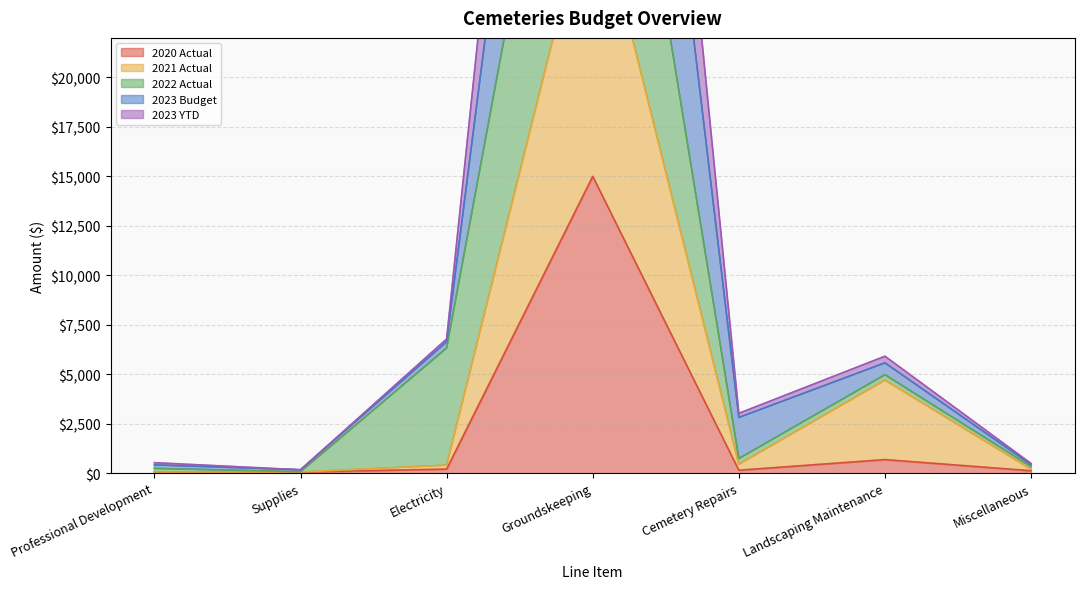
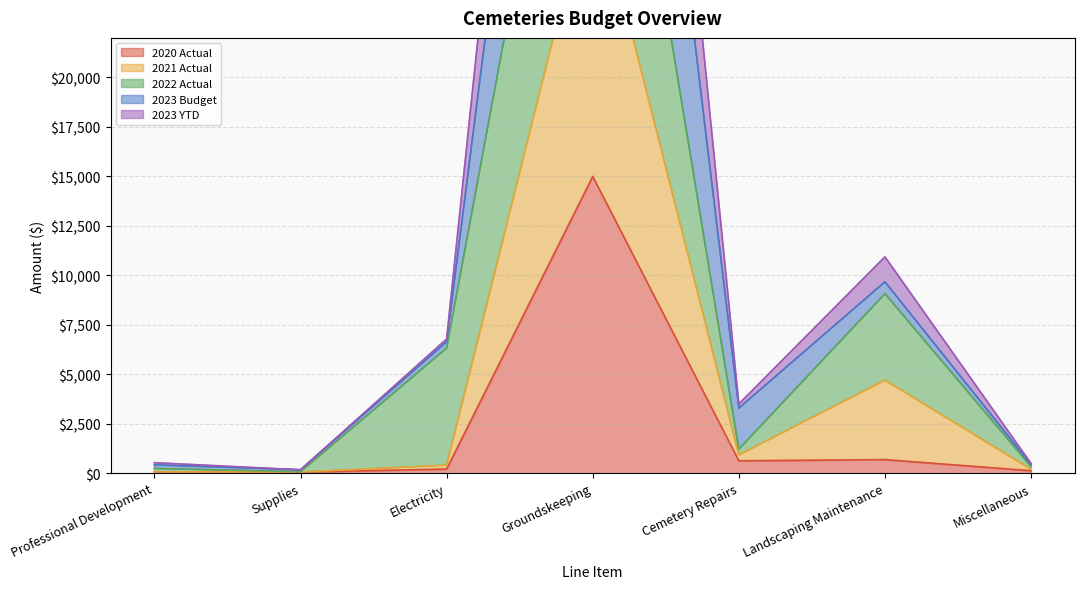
2020 Actual, Cemetery Repairs: $200 -> $600
2022 Actual, Landscaping Maintenance: $300 -> $4,400
2023 YTD, Landscaping Maintenance: $300 -> $1,300
